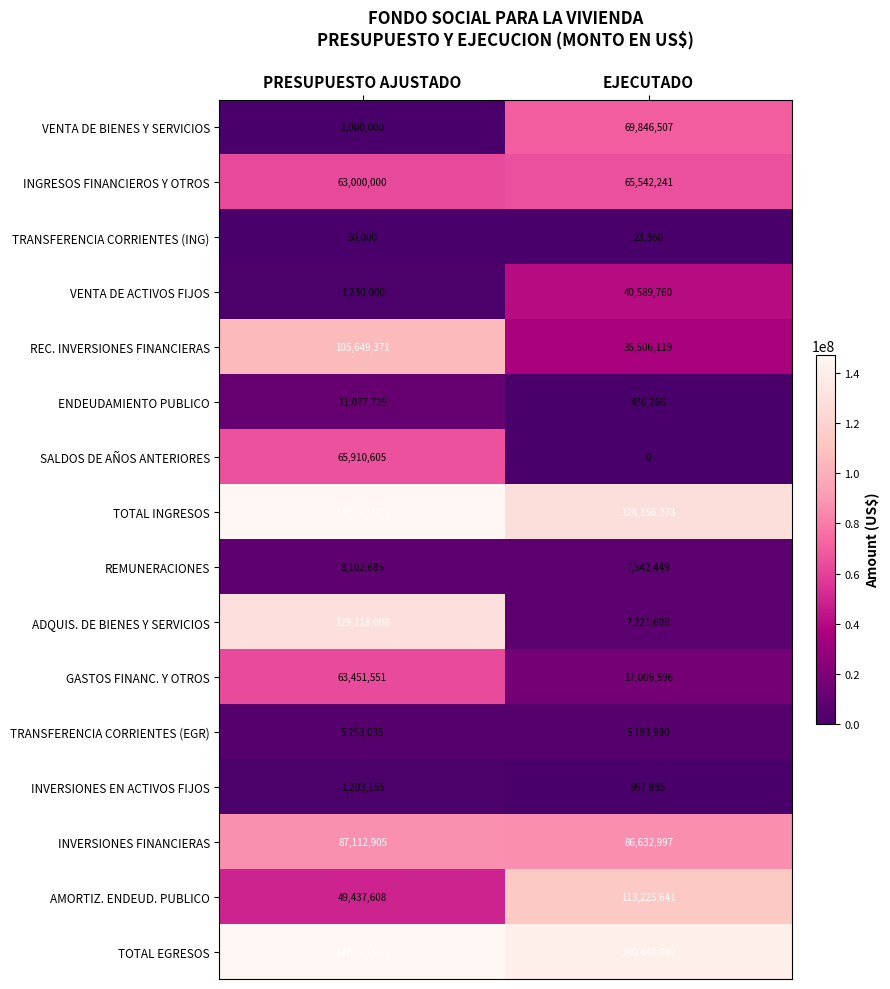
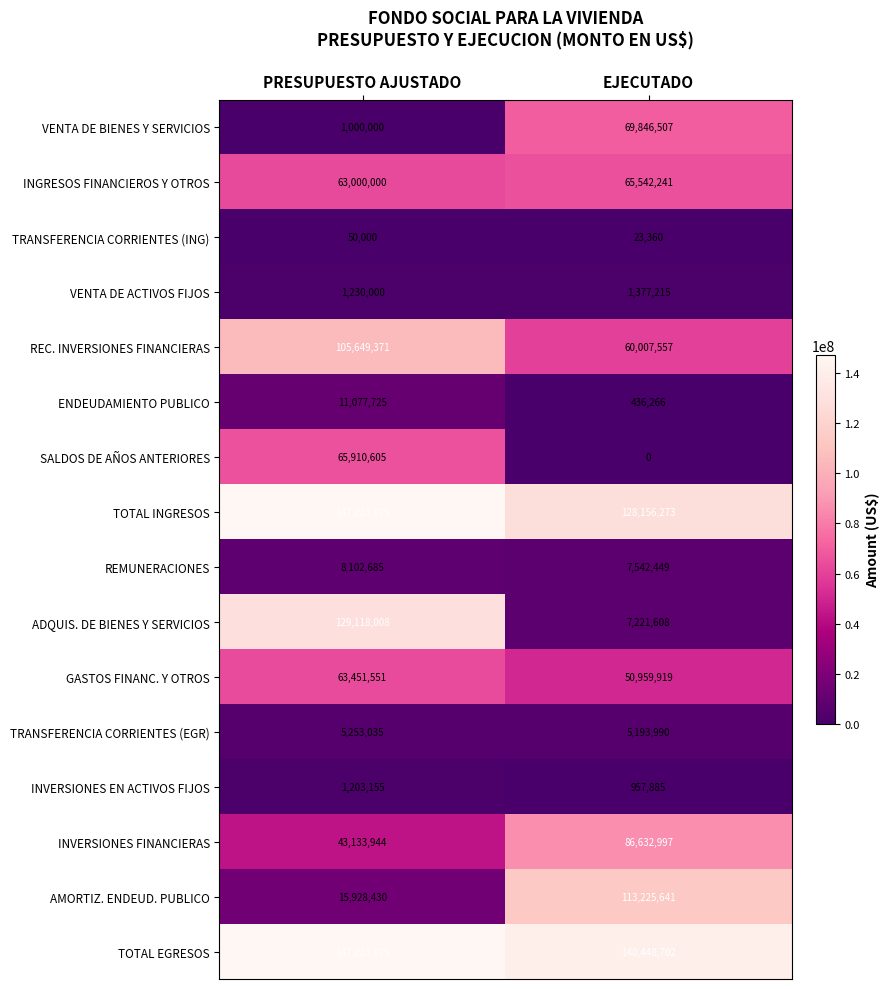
VENTA DE ACTIVOS FIJOS, EJECUTADO: 40,589,760 -> 1,377,215
REC. INVERSIONES FINANCIERAS, EJECUTADO: 35,506,119 -> 60,007,557
GASTOS FINANC. Y OTROS, EJECUTADO: 17,006,596 -> 50,959,919
INVERSIONES FINANCIERAS, PRESUPUESTO AJUSTADO: 87,112,905 -> 43,133,944
AMORTIZ. ENDEUD. PUBLICO, PRESUPUESTO AJUSTADO: 49,437,608 -> 15,928,430
